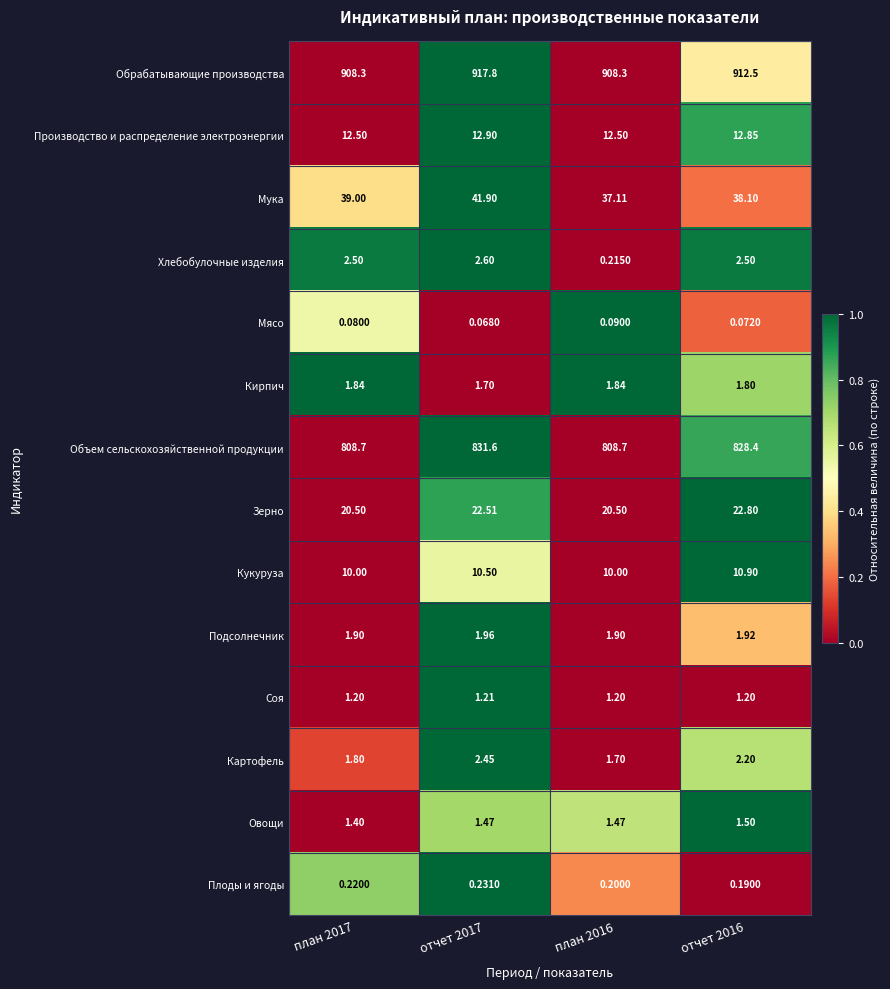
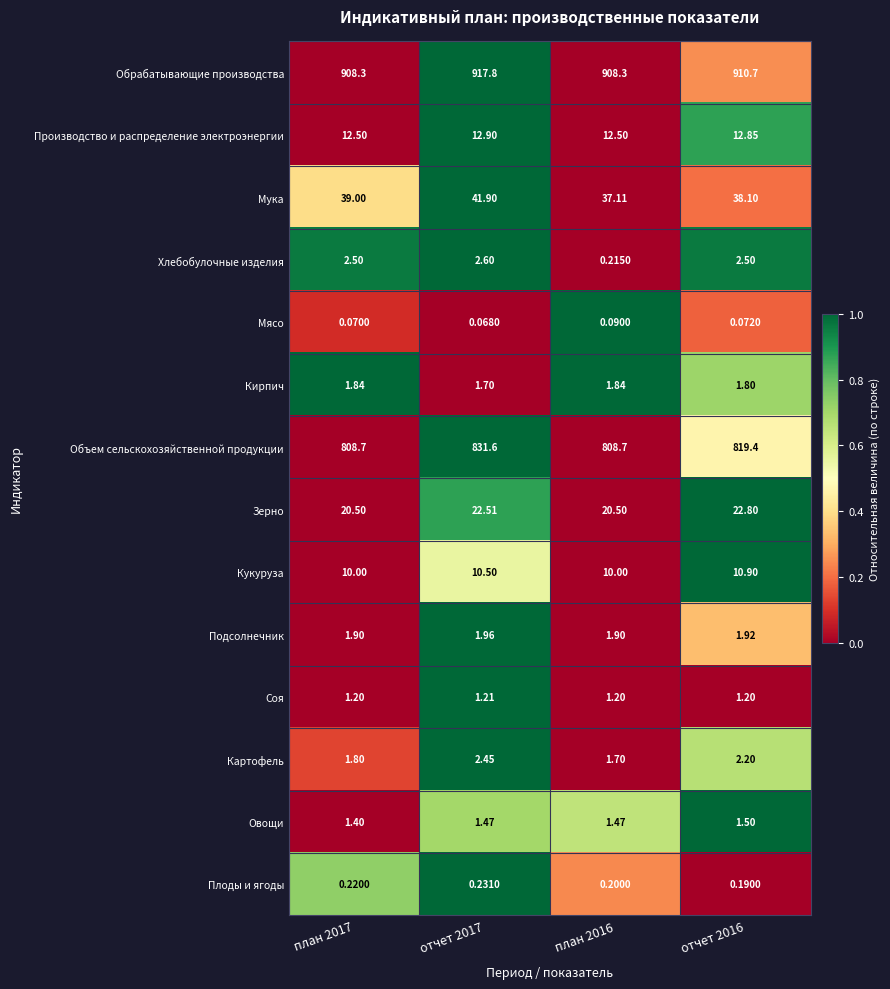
Обрабатывающие производства, отчет 2016: 912.5 -> 910.7
Мясо, план 2017: 0.0800 -> 0.0700
Объем сельскохозяйственной продукции, отчет 2016: 828.4 -> 819.4
